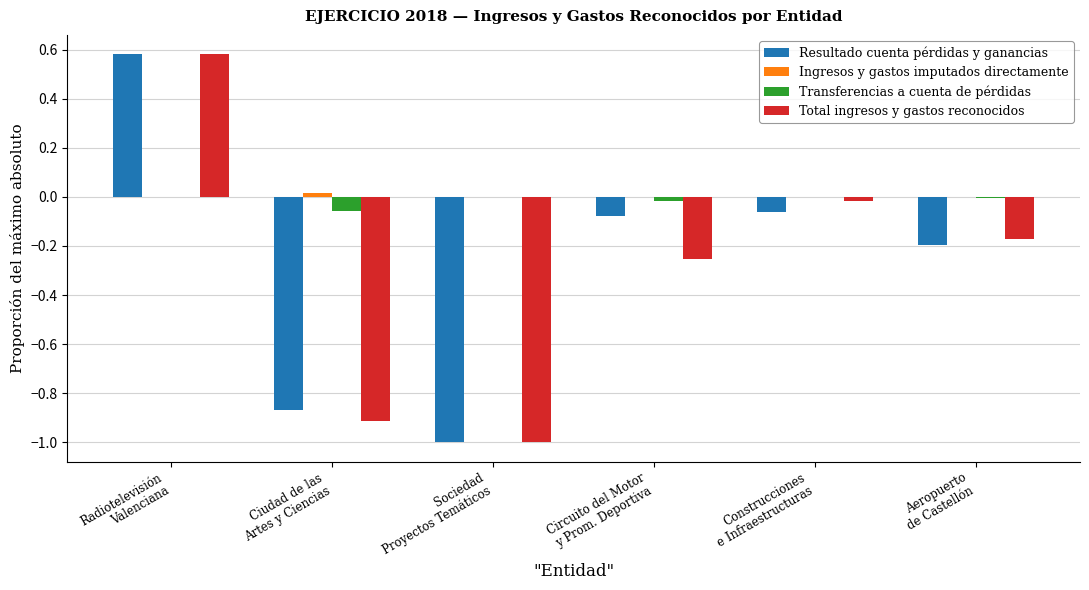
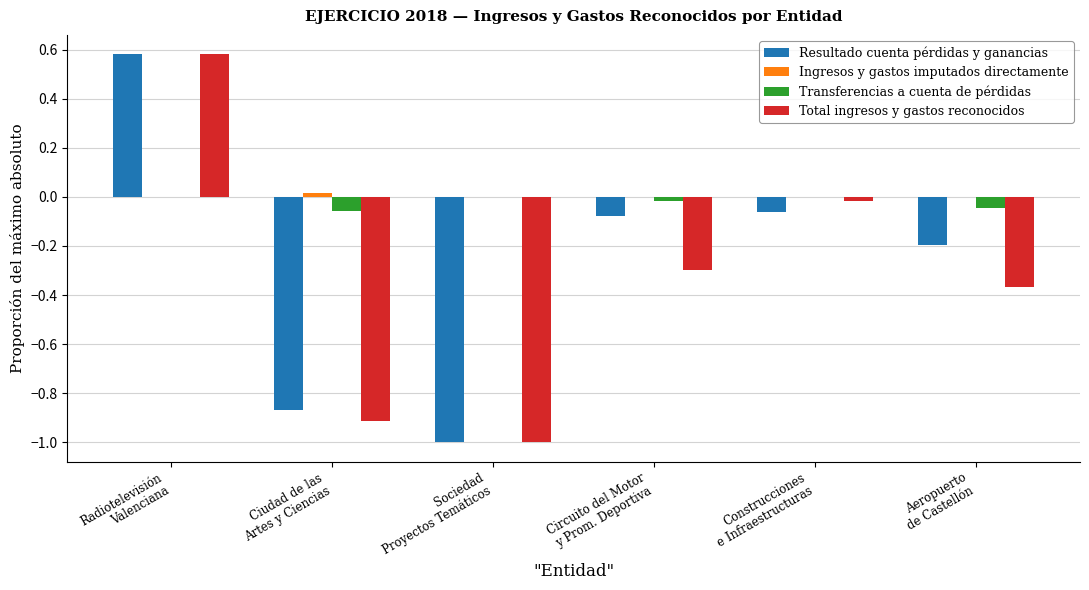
Total ingresos y gastos reconocidos, Circuito del Motor y Prom. Deportiva: -0.26 -> -0.30
Transferencias a cuenta de pérdidas, Aeropuerto de Castellón: 0.00 -> -0.05
Total ingresos y gastos reconocidos, Aeropuerto de Castellón: -0.17 -> -0.37
